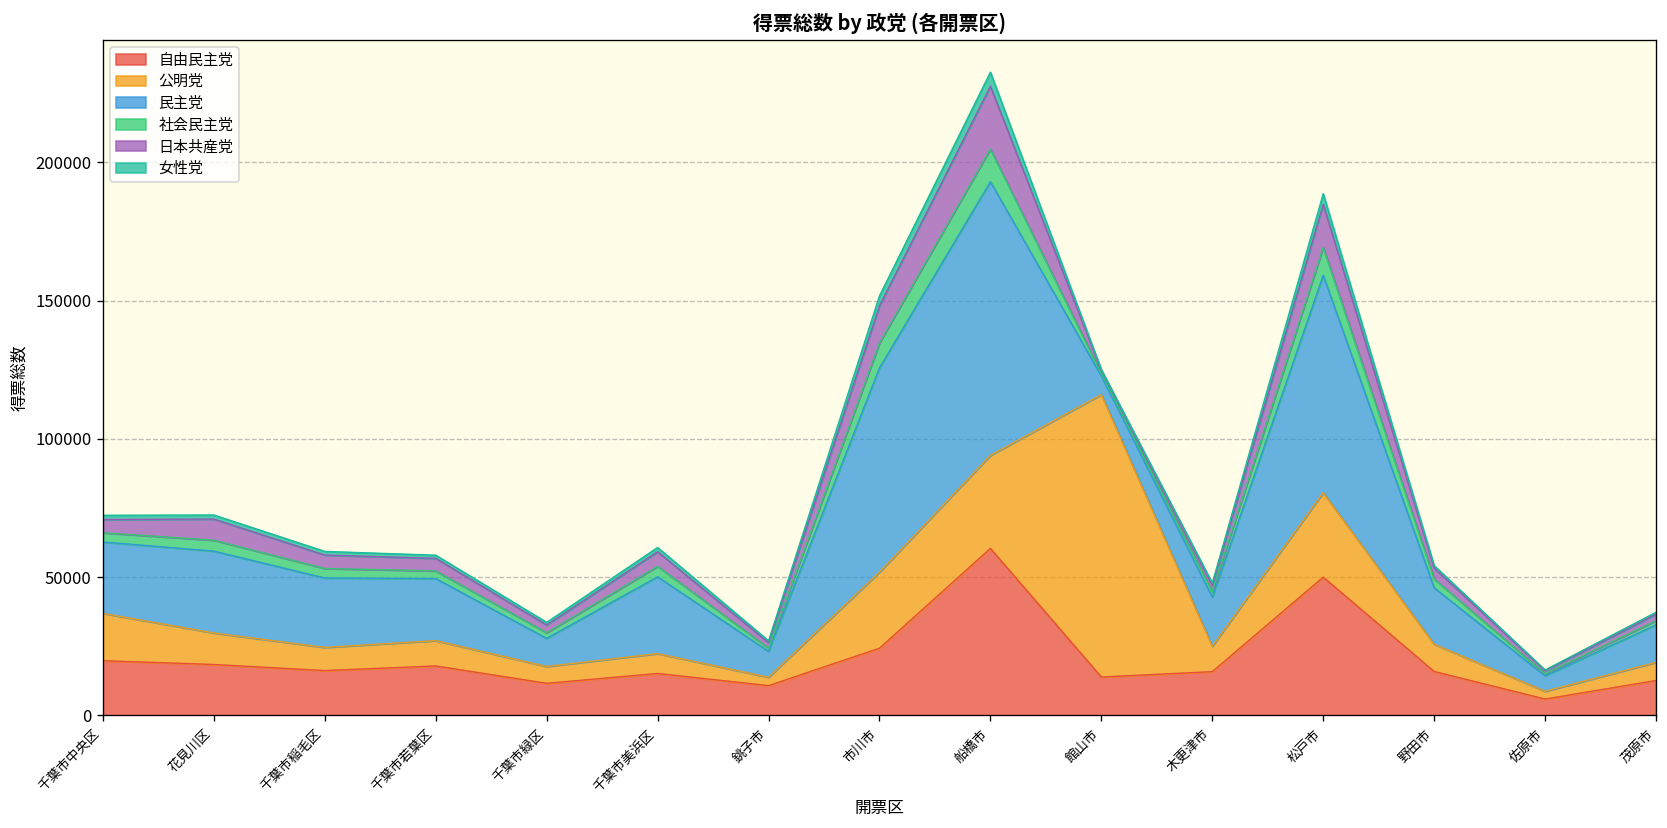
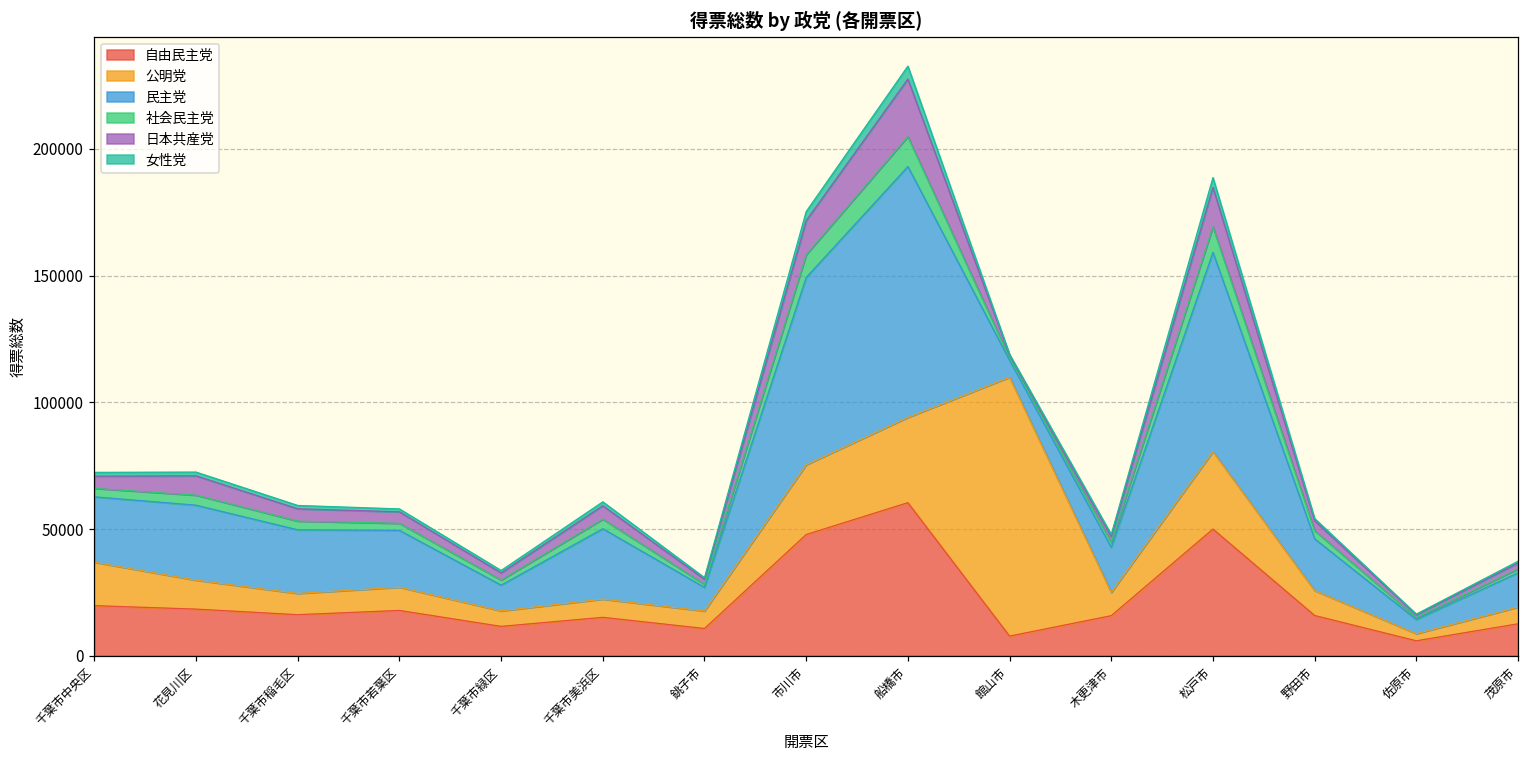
公明党, 銚子市: 3000 -> 7000
自由民主党, 市川市: 24000 -> 48000
自由民主党, 館山市: 14000 -> 8000
